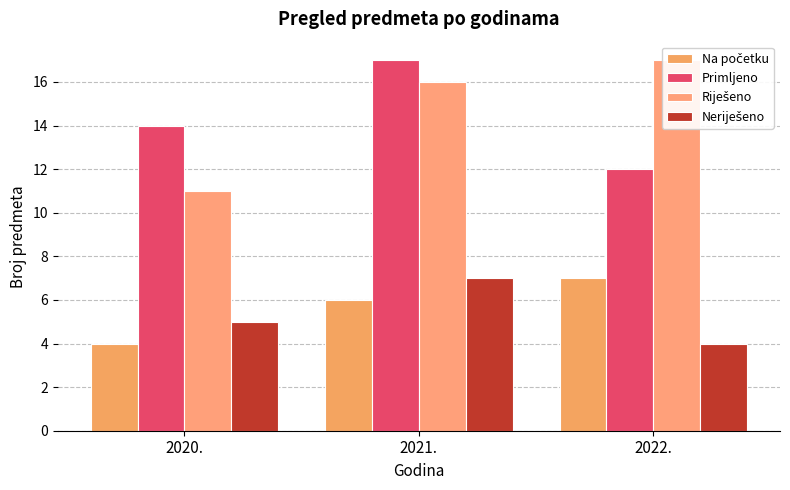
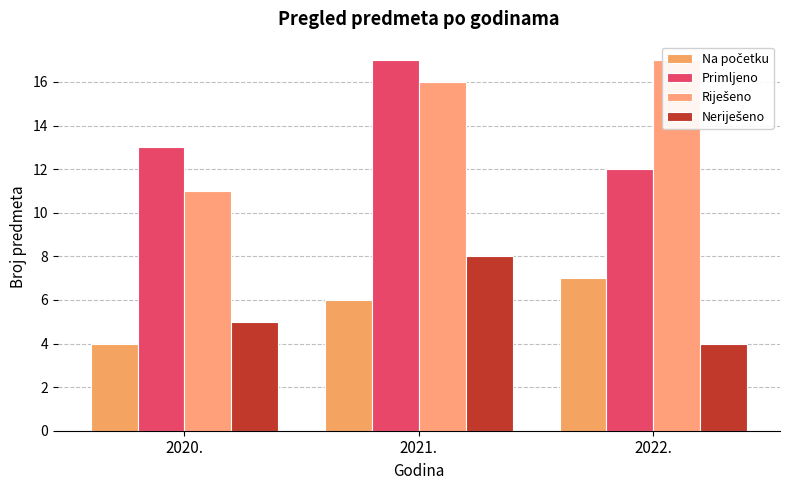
Primljeno, 2020.: 14 -> 13
Neriješeno, 2021.: 7 -> 8
